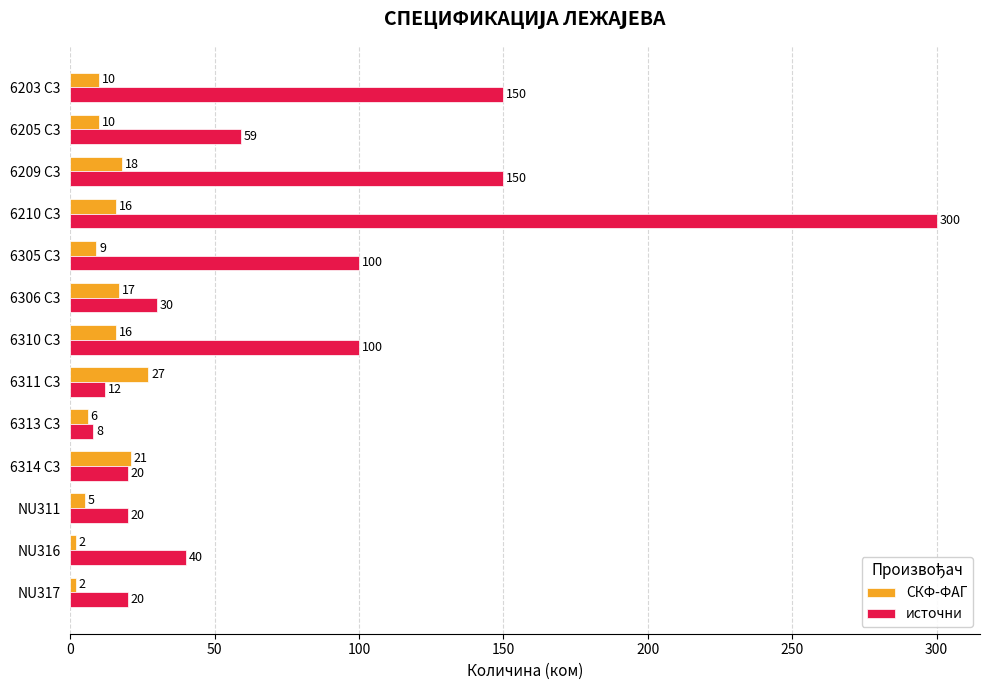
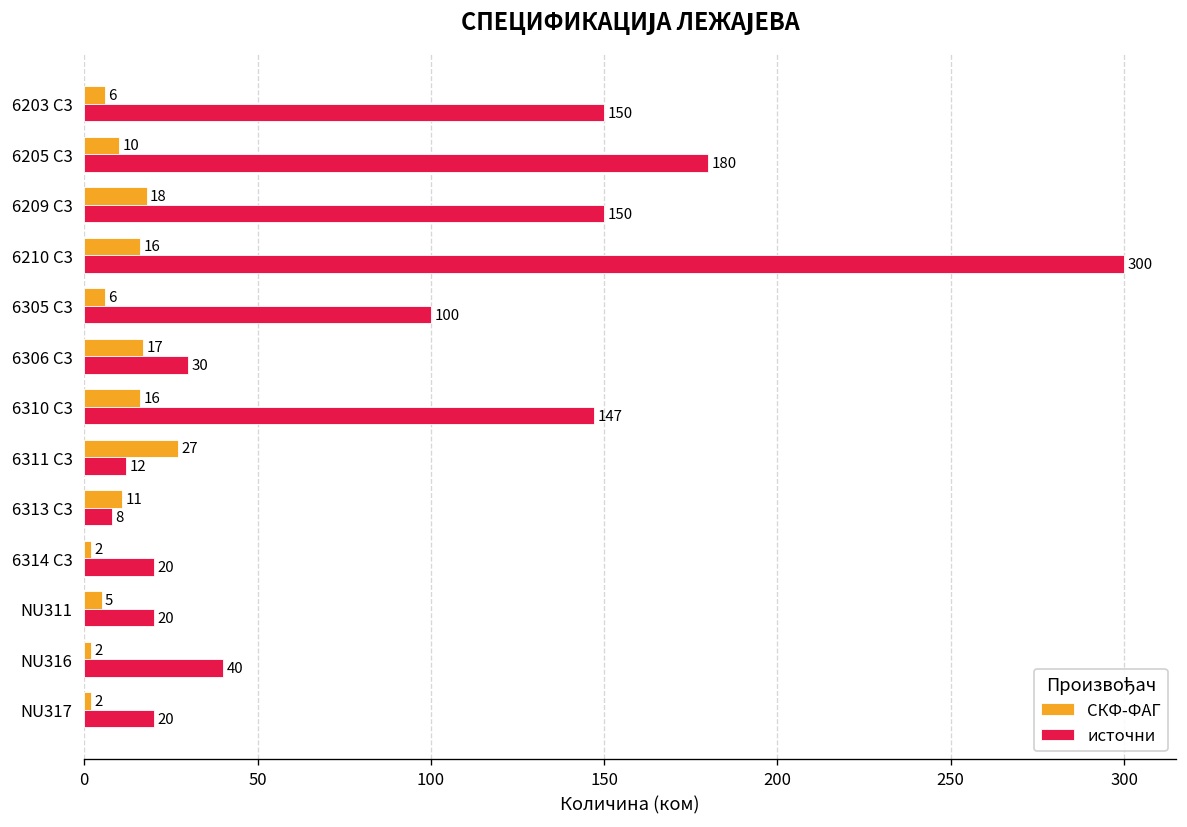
СКФ-ФАГ, 6203 C3: 10 -> 6
источни, 6205 C3: 59 -> 180
СКФ-ФАГ, 6305 C3: 9 -> 6
источни, 6310 C3: 100 -> 147
СКФ-ФАГ, 6313 C3: 6 -> 11
СКФ-ФАГ, 6314 C3: 21 -> 2
